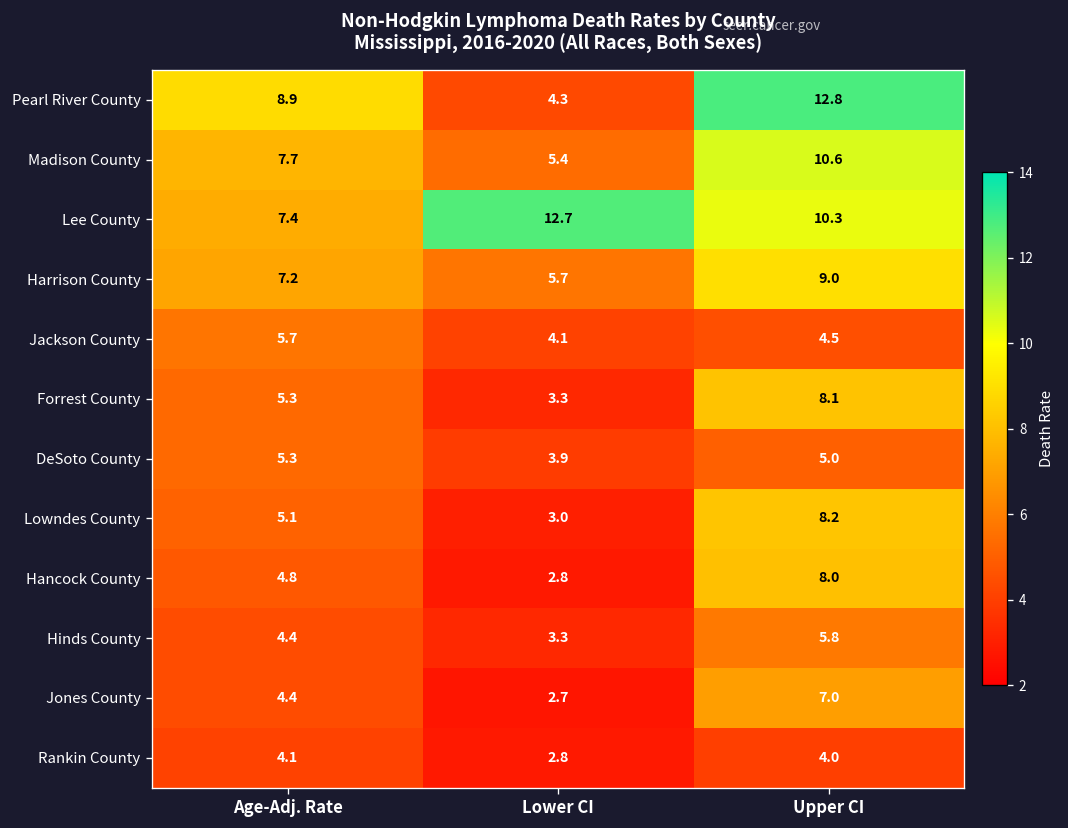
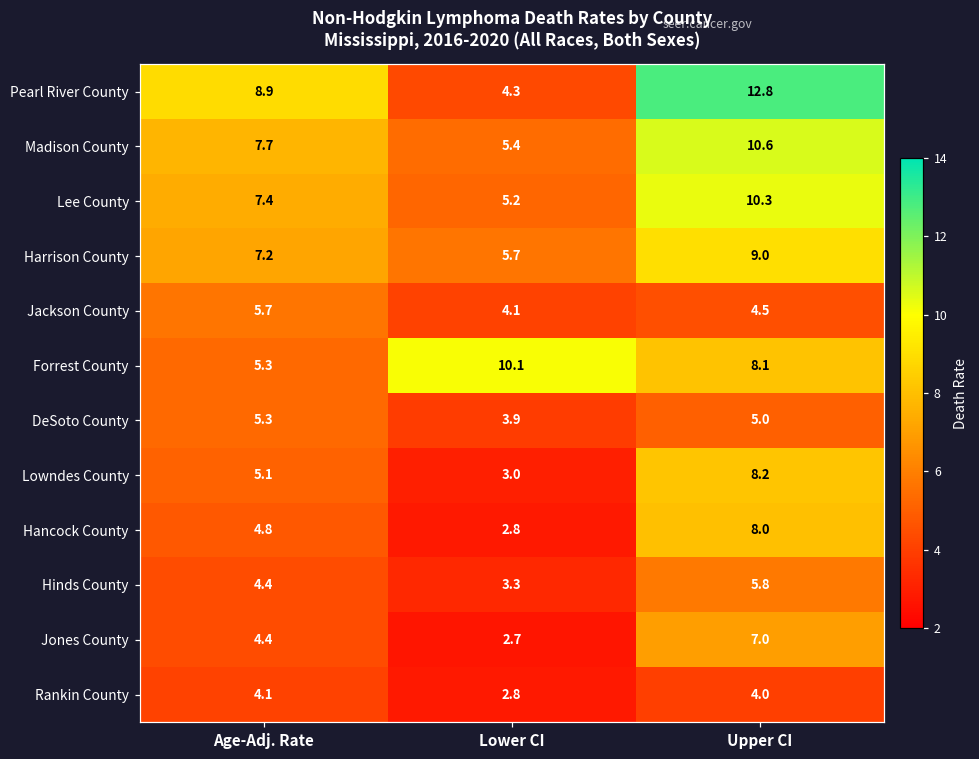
Lee County, Lower CI: 12.7 -> 5.2
Forrest County, Lower CI: 3.3 -> 10.1
